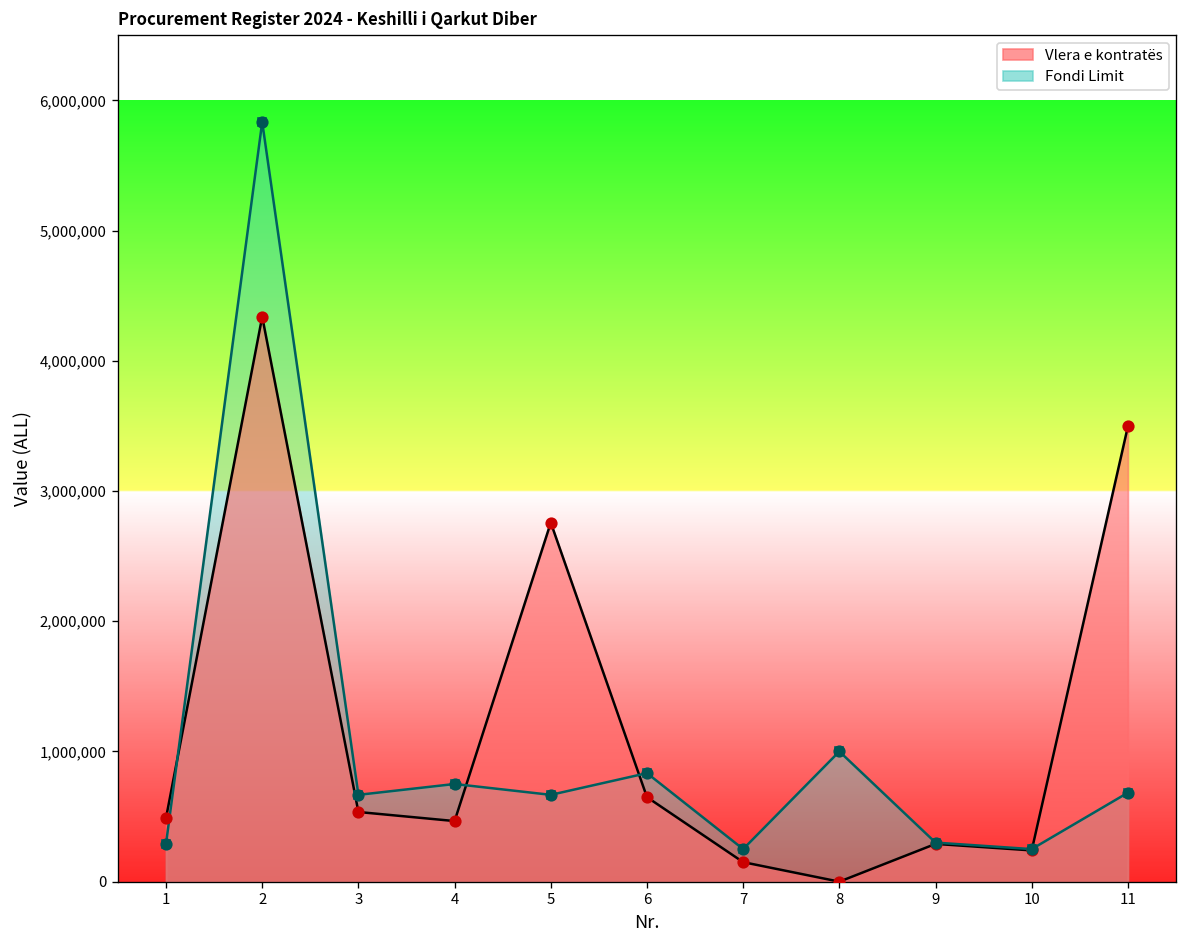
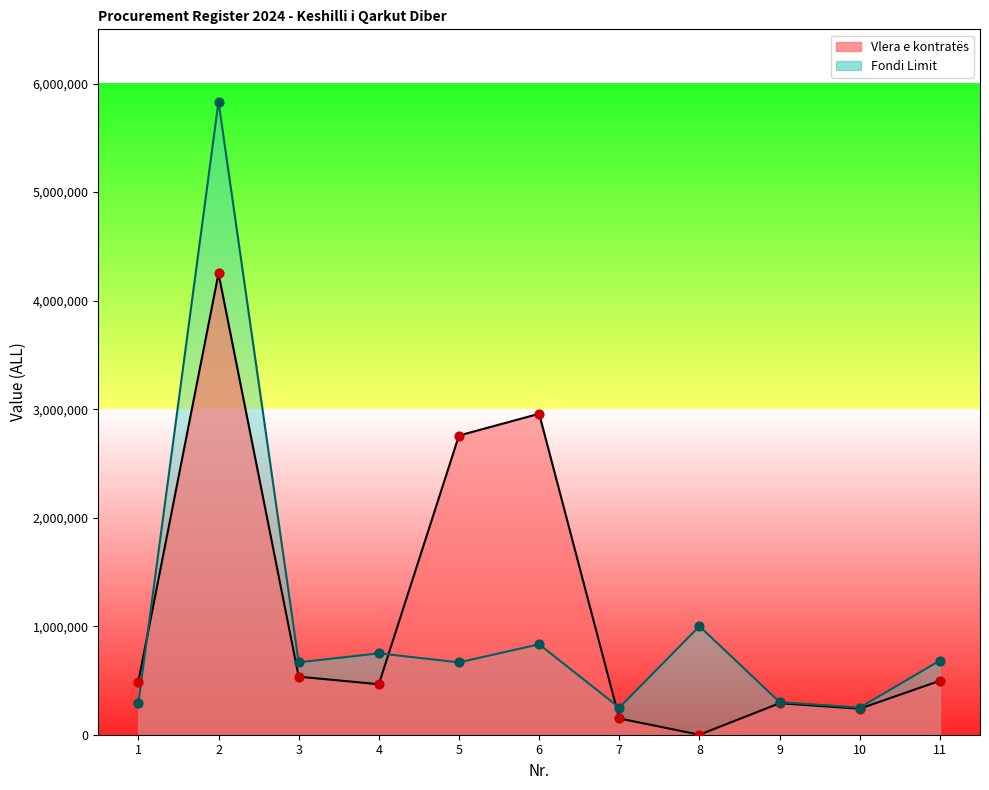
Vlera e kontratës, 2: 4,340,000 -> 4,250,000
Vlera e kontratës, 6: 650,000 -> 2,960,000
Vlera e kontratës, 11: 3,500,000 -> 500,000
